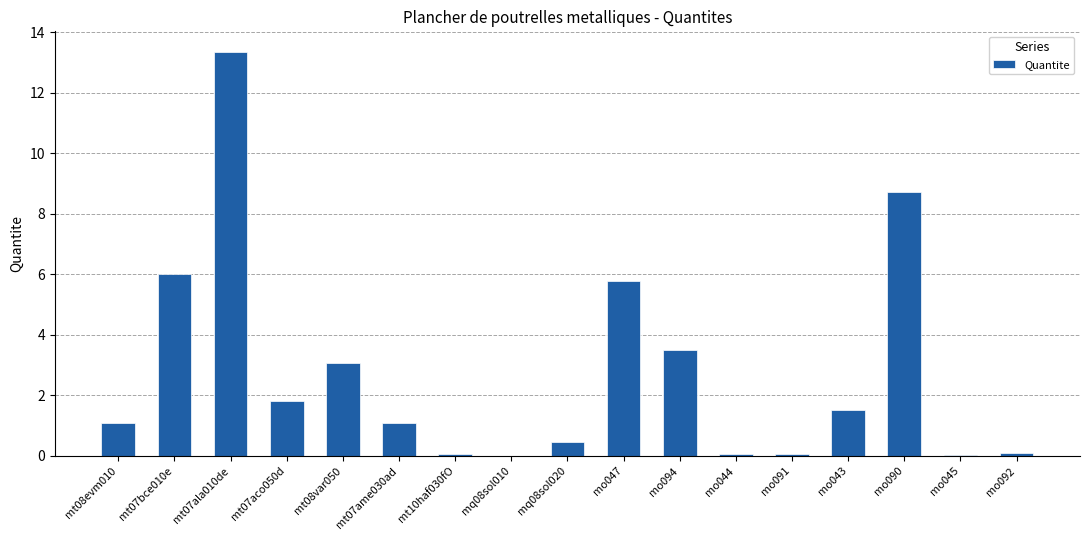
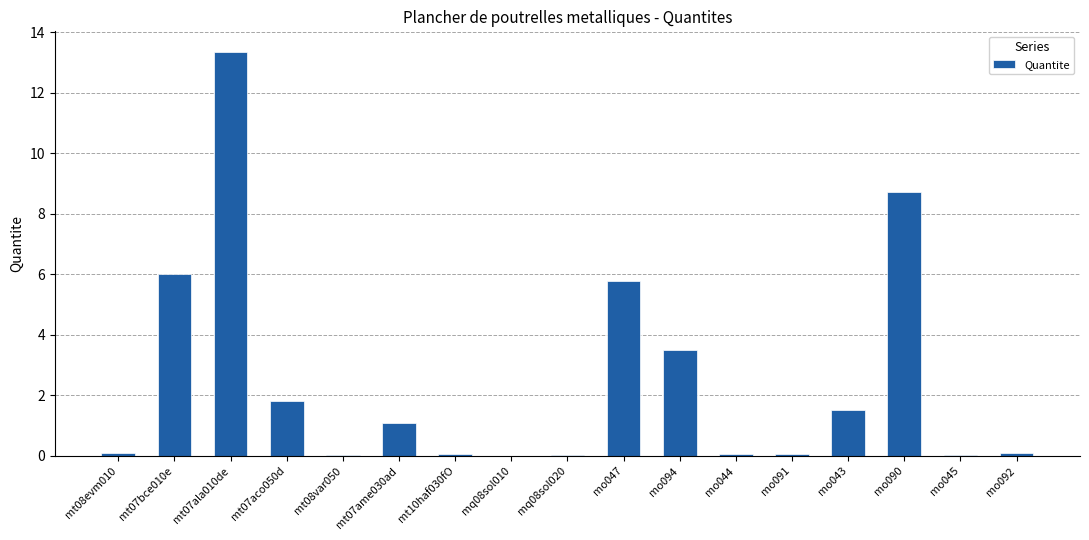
mt08evm010: 1.1 -> 0.1
mt08var050: 3.1 -> 0.0
mq08sol020: 0.5 -> 0.0
